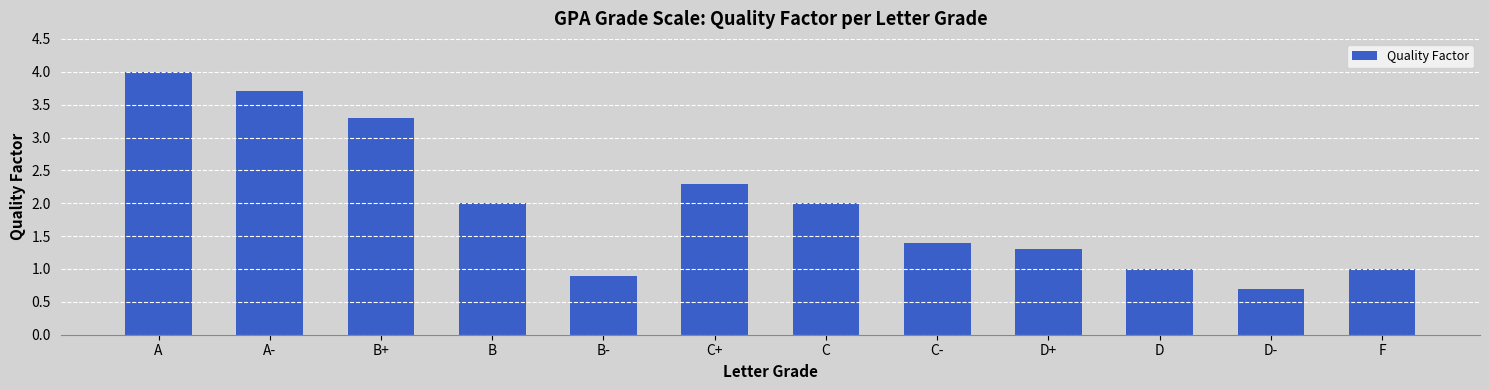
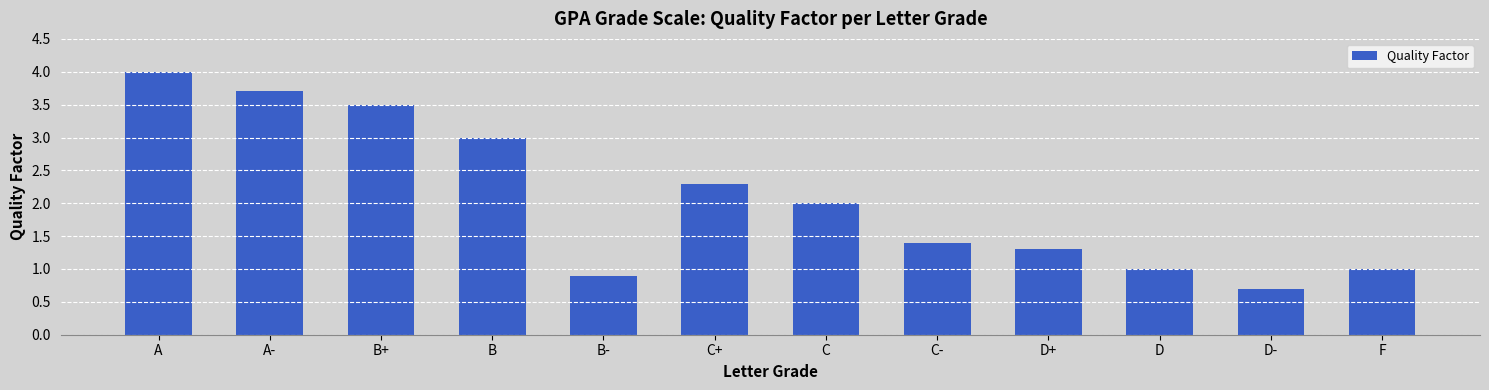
B+: 3.3 -> 3.5
B: 2 -> 3
